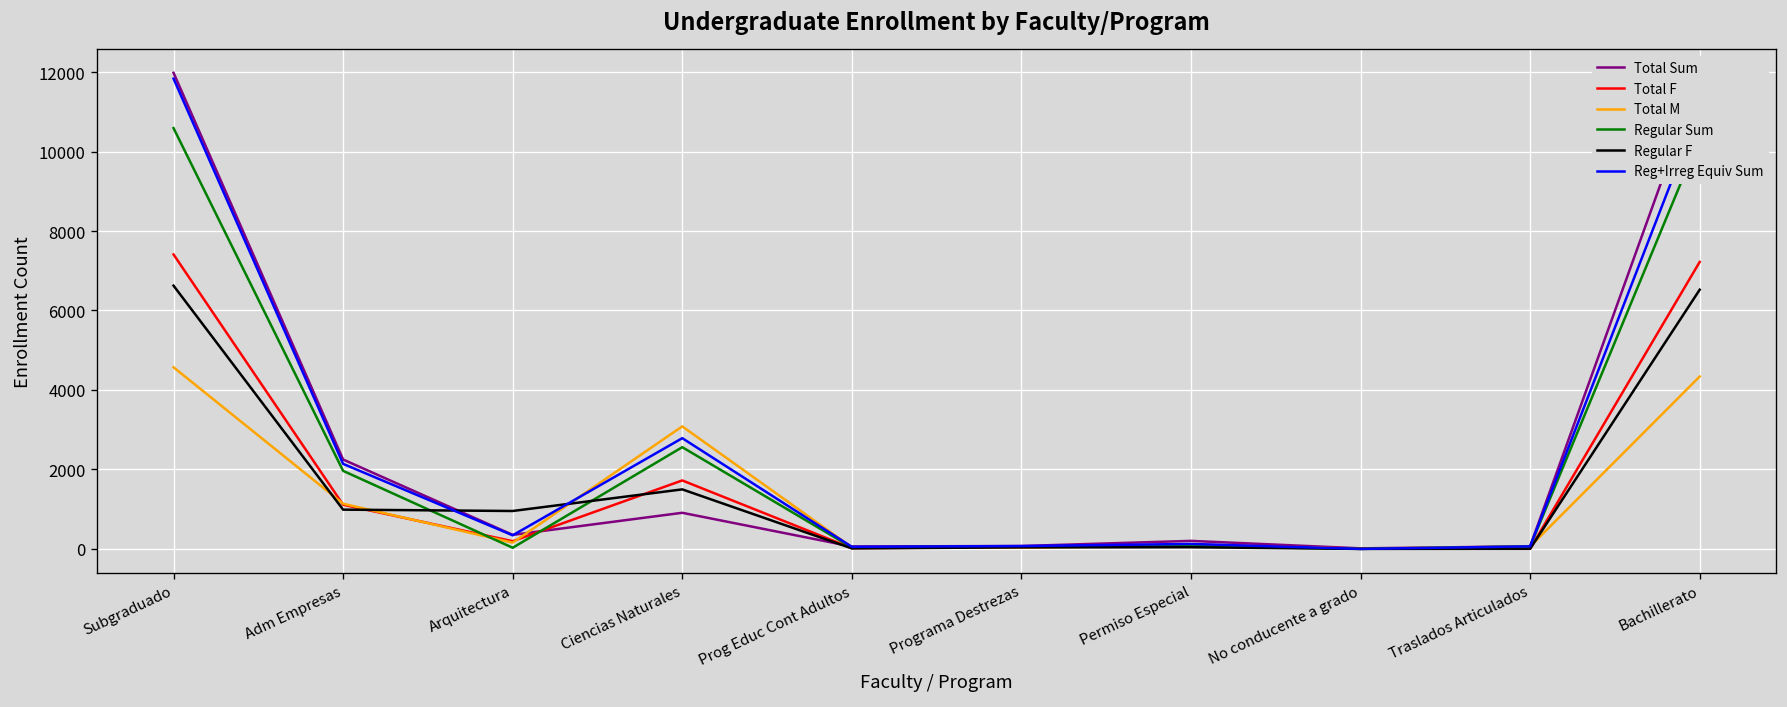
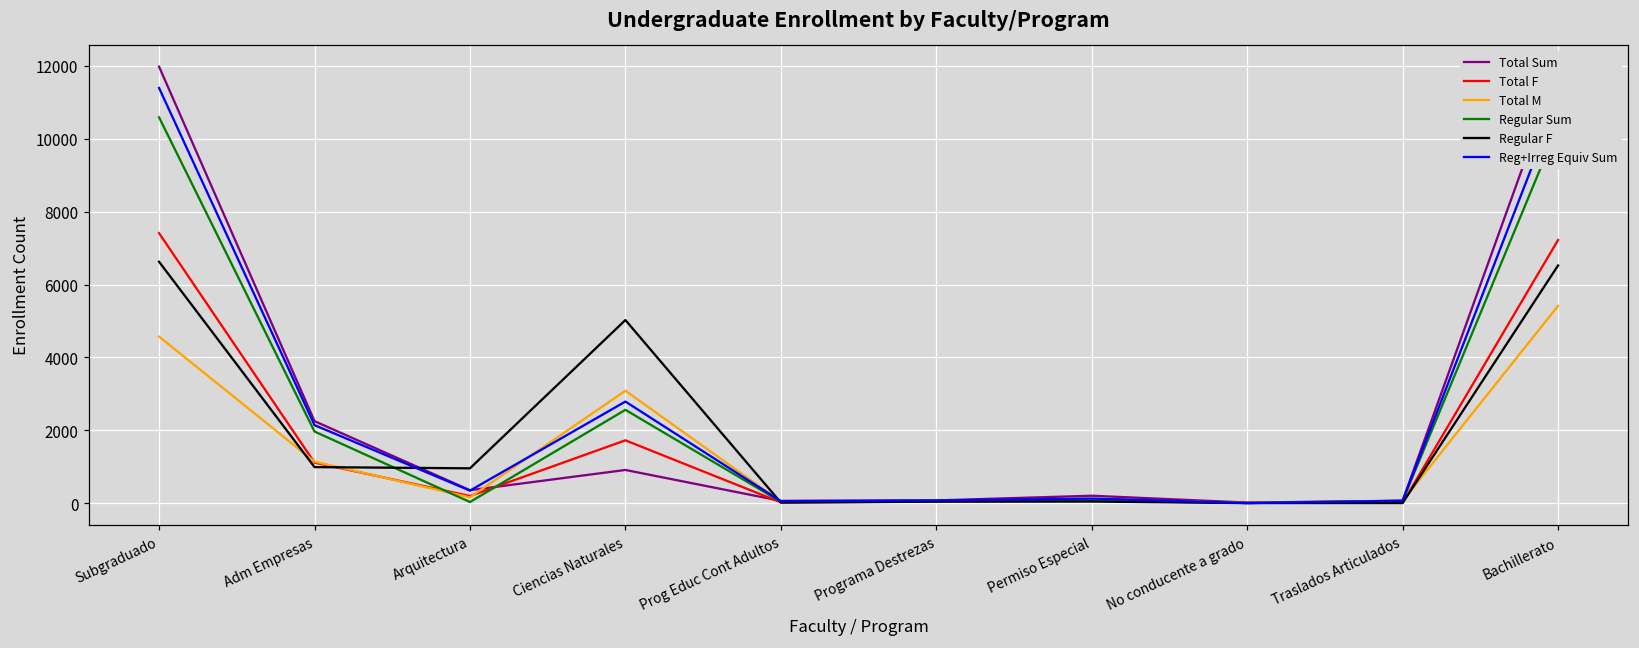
Reg+Irreg Equiv Sum, Subgraduado: 11800 -> 11400
Regular F, Ciencias Naturales: 1500 -> 5000
Total M, Bachillerato: 4300 -> 5400
